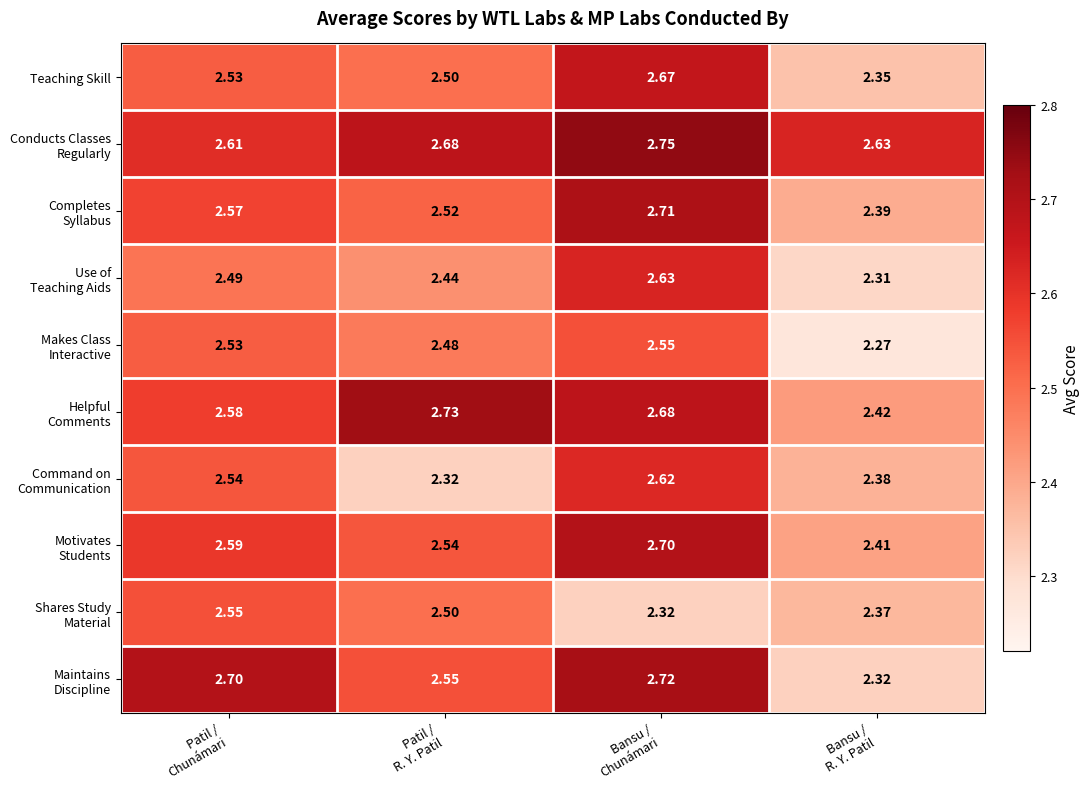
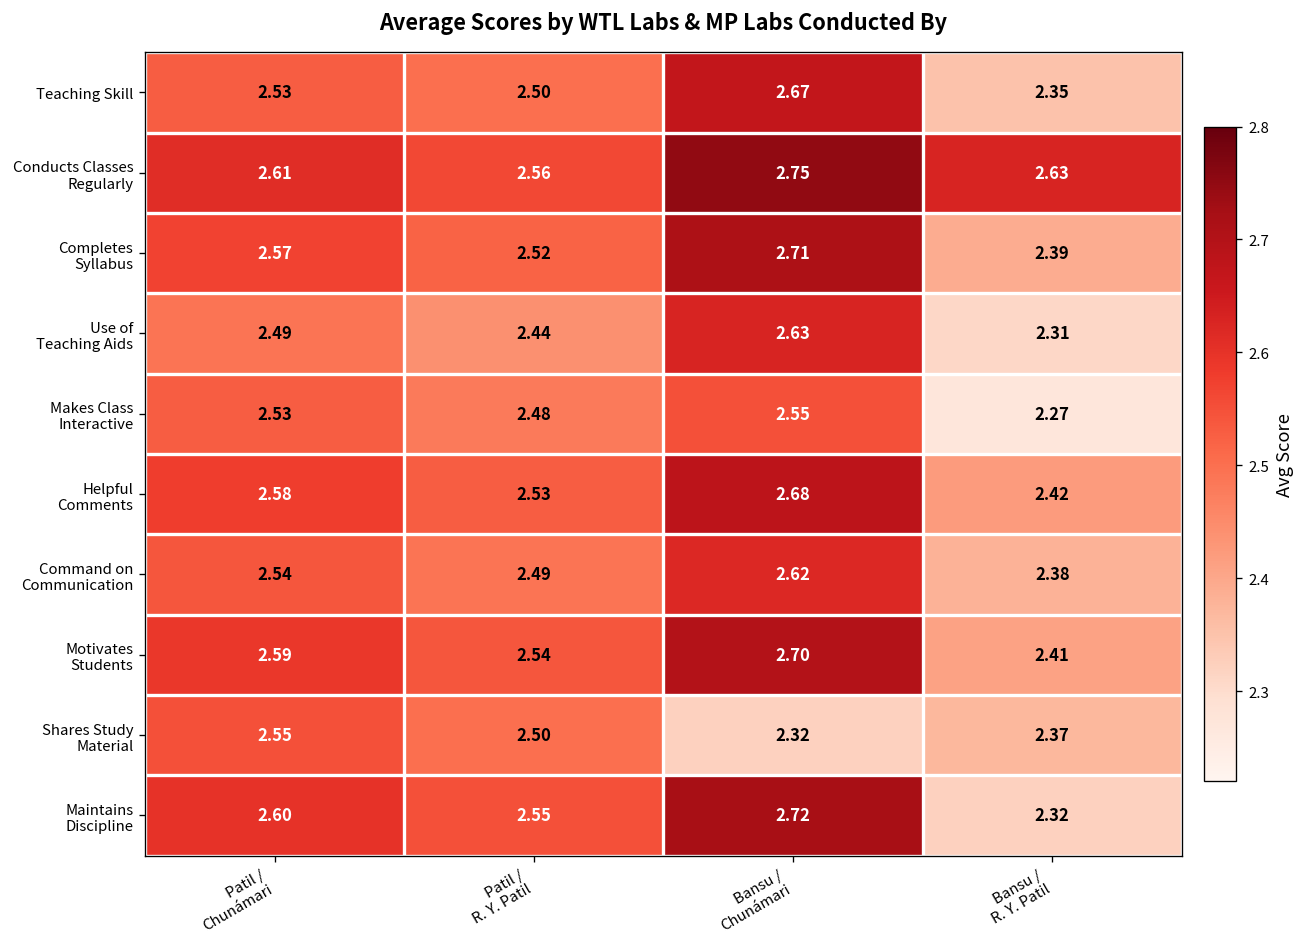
Conducts Classes Regularly, Patil / R. Y. Patil: 2.68 -> 2.56
Helpful Comments, Patil / R. Y. Patil: 2.73 -> 2.53
Command on Communication, Patil / R. Y. Patil: 2.32 -> 2.49
Maintains Discipline, Patil / Chunámari: 2.70 -> 2.60
